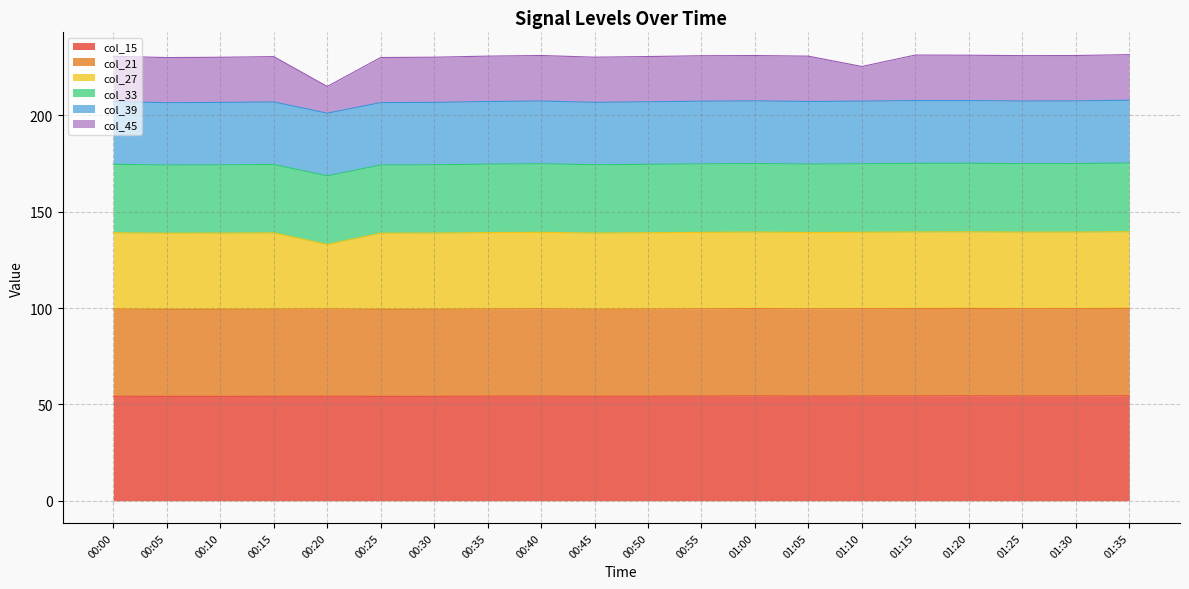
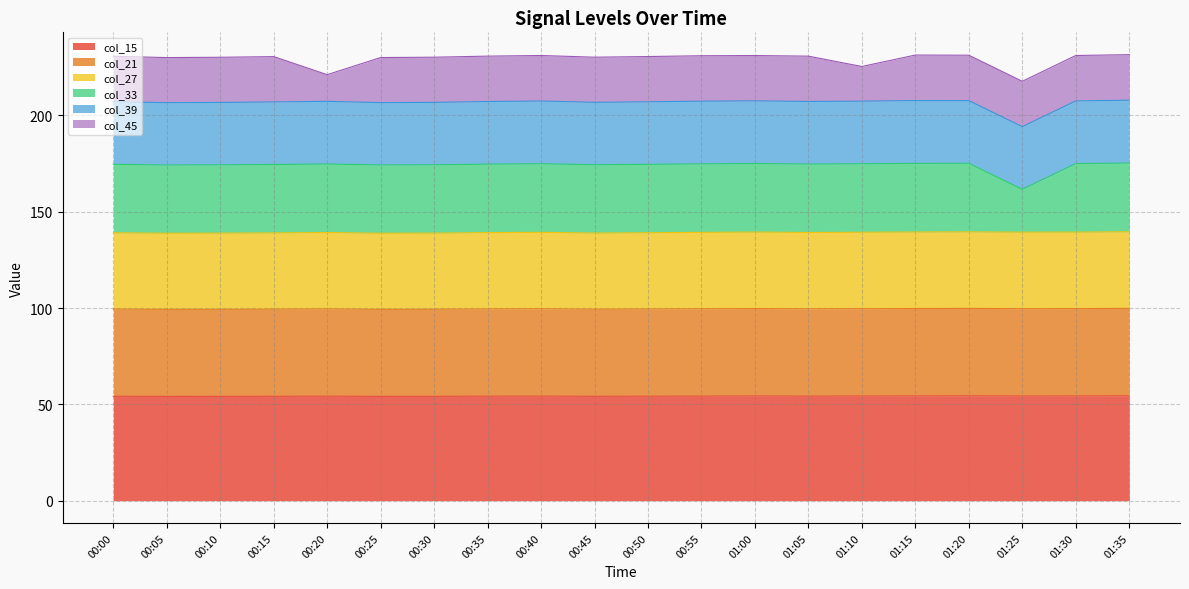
col_27, 00:20: 34 -> 40
col_33, 01:25: 36 -> 22
